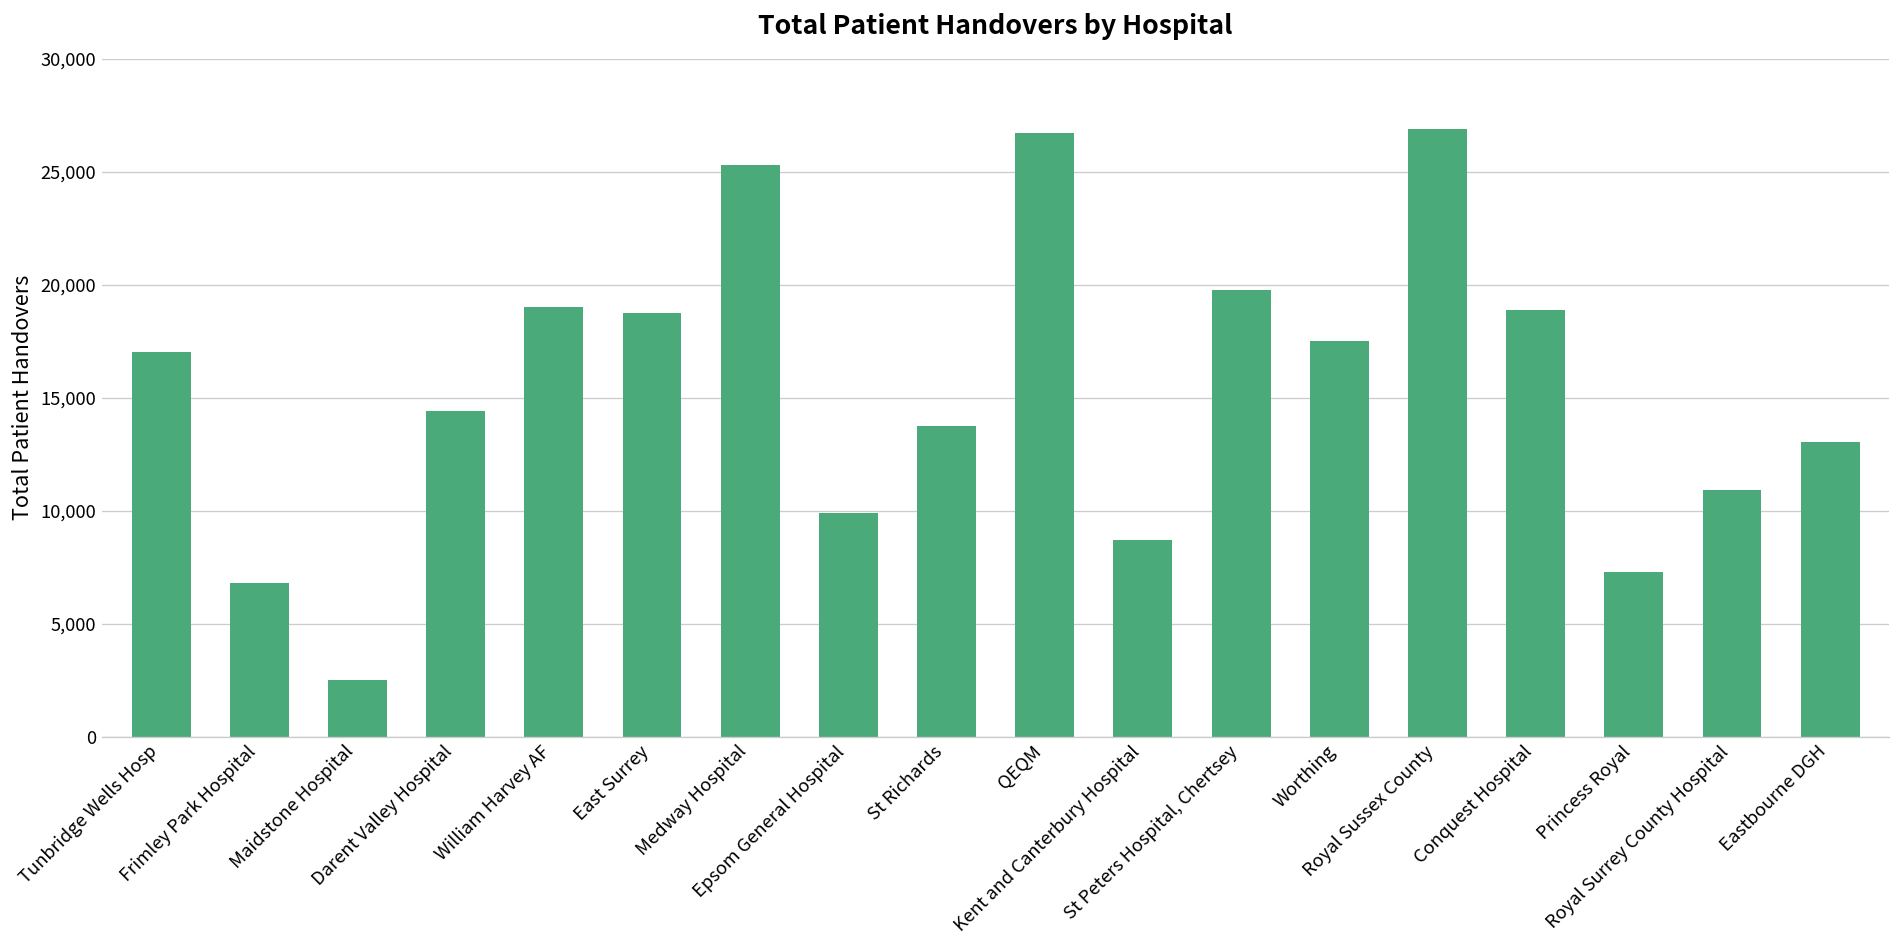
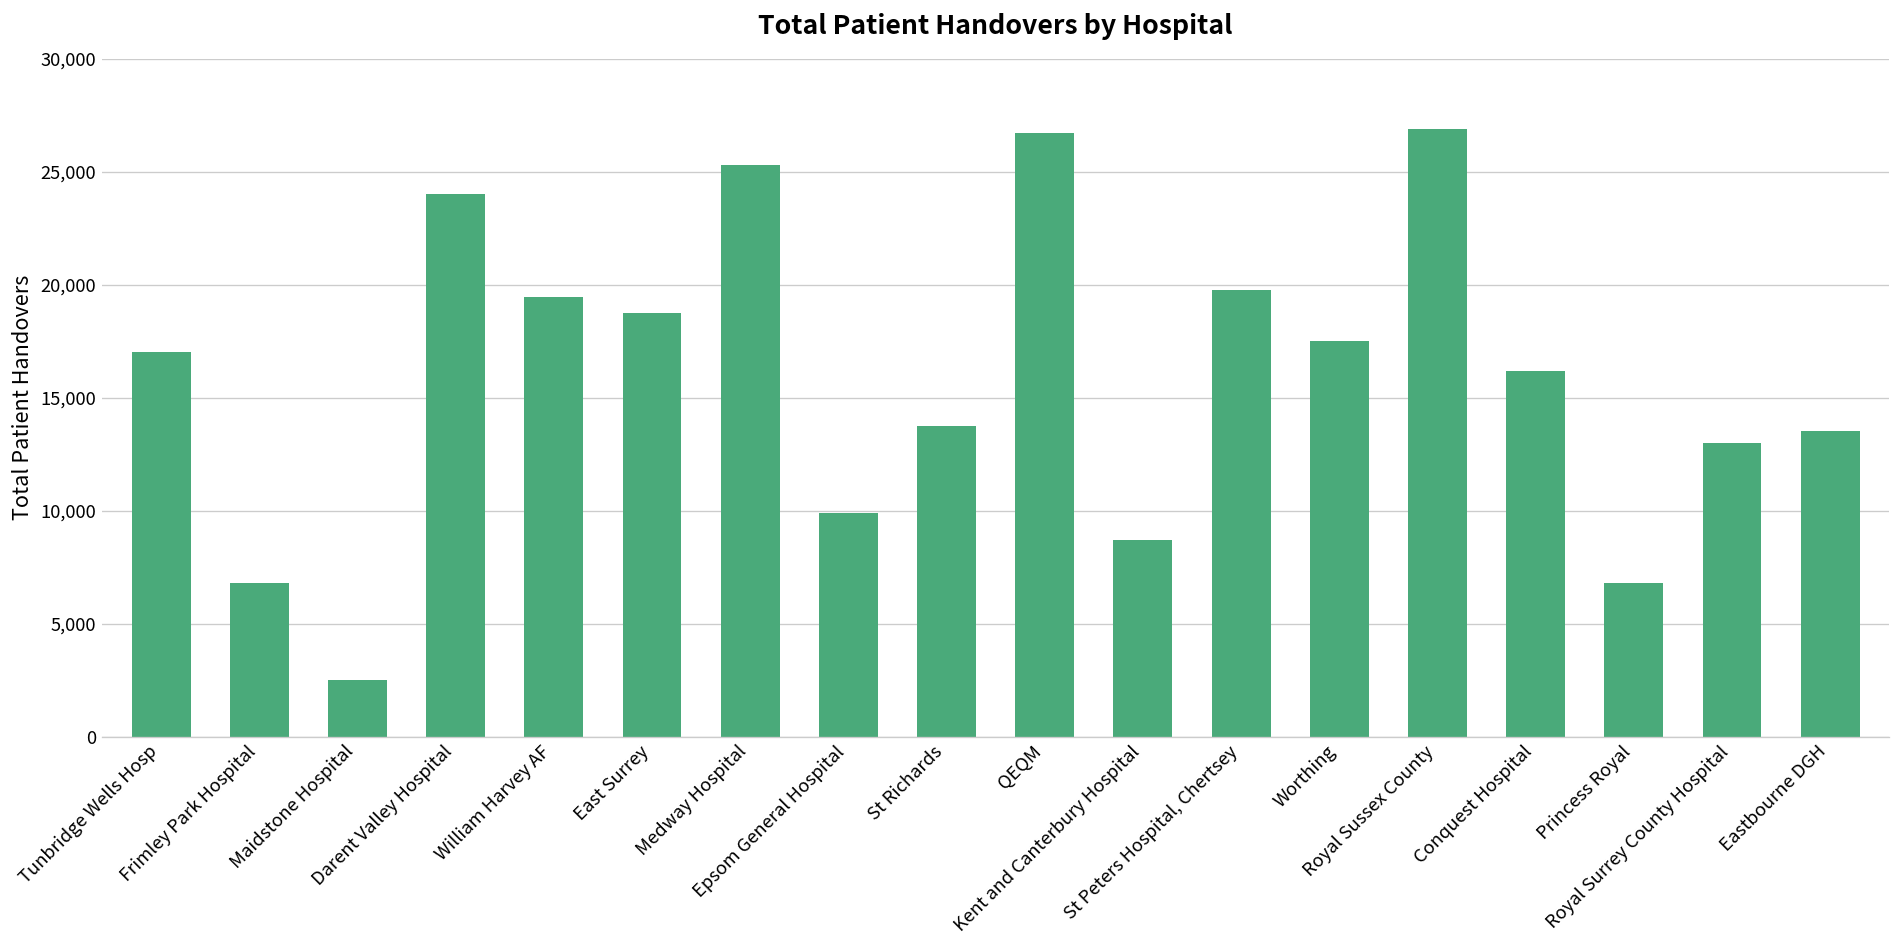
Darent Valley Hospital: 14,400 -> 24,000
William Harvey AF: 19,000 -> 19,500
Conquest Hospital: 18,900 -> 16,200
Princess Royal: 7,300 -> 6,800
Royal Surrey County Hospital: 10,900 -> 13,000
Eastbourne DGH: 13,000 -> 13,500
